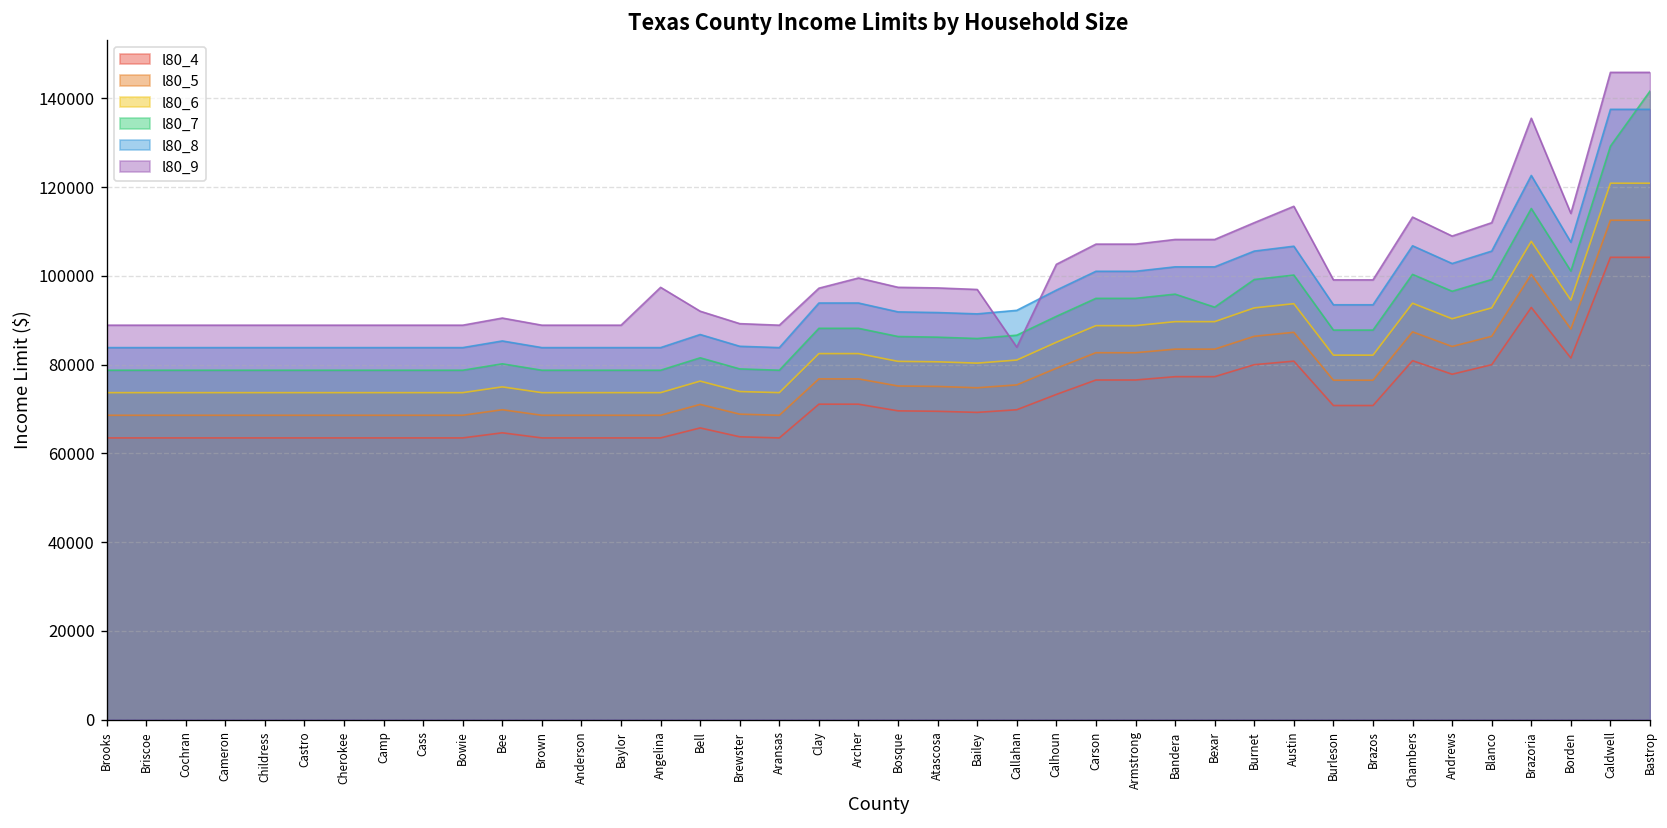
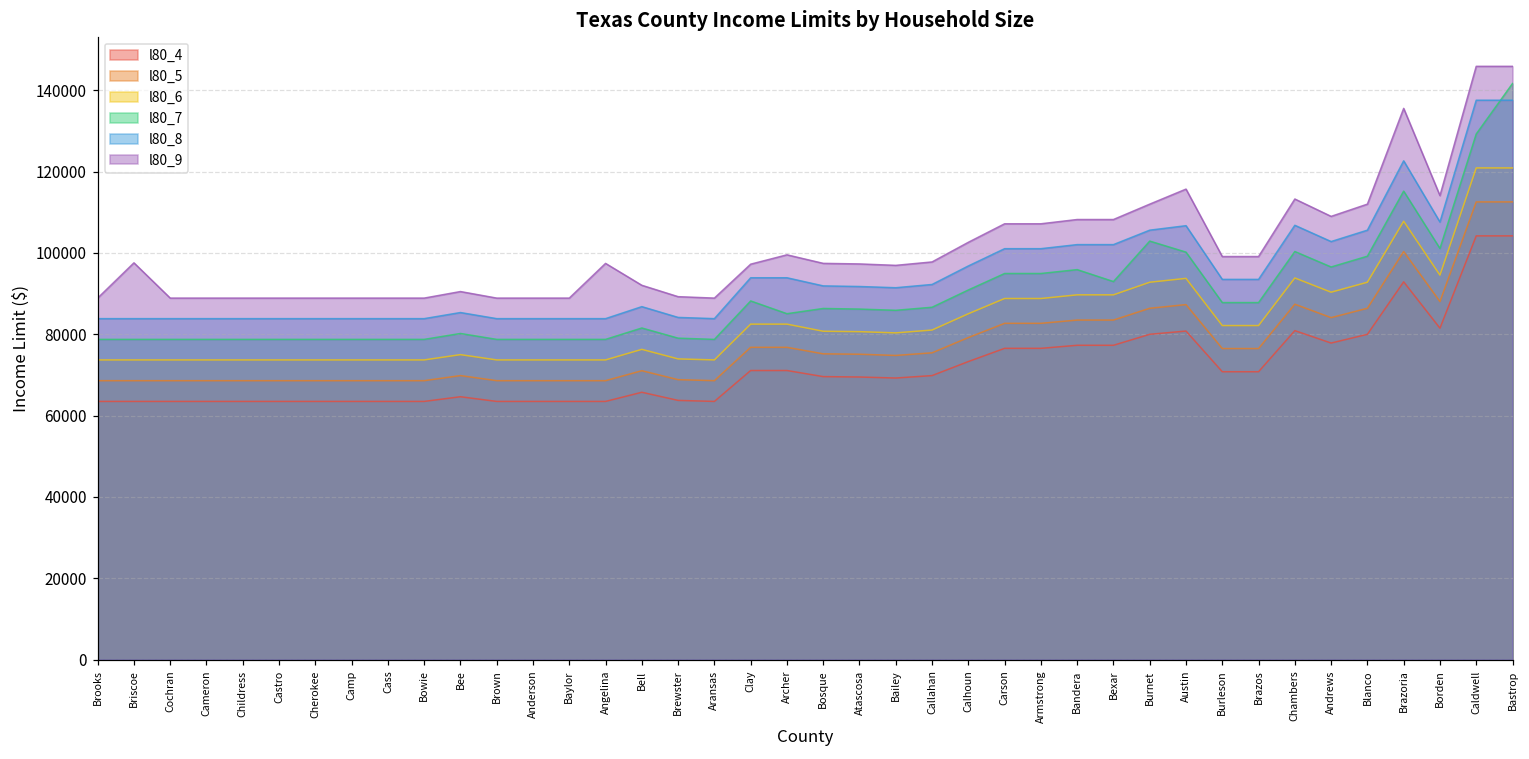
l80_9, Briscoe: 89000 -> 98000
l80_7, Archer: 88000 -> 85000
l80_9, Callahan: 84000 -> 98000
l80_7, Burnet: 99000 -> 103000
